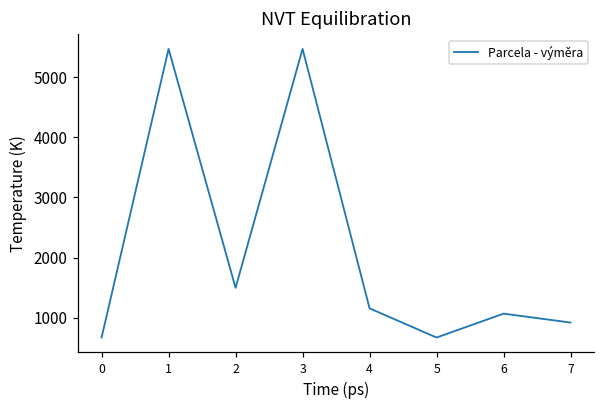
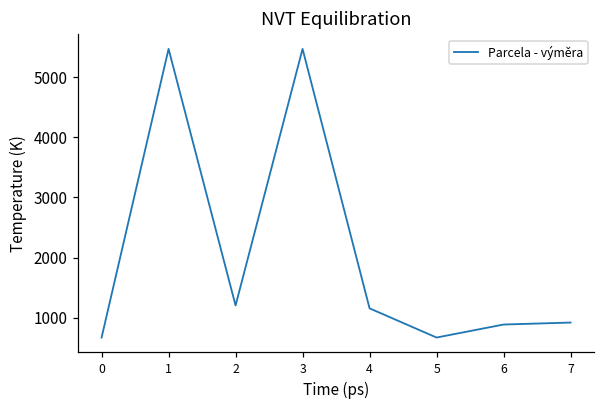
2: 1500 -> 1200
6: 1100 -> 900
